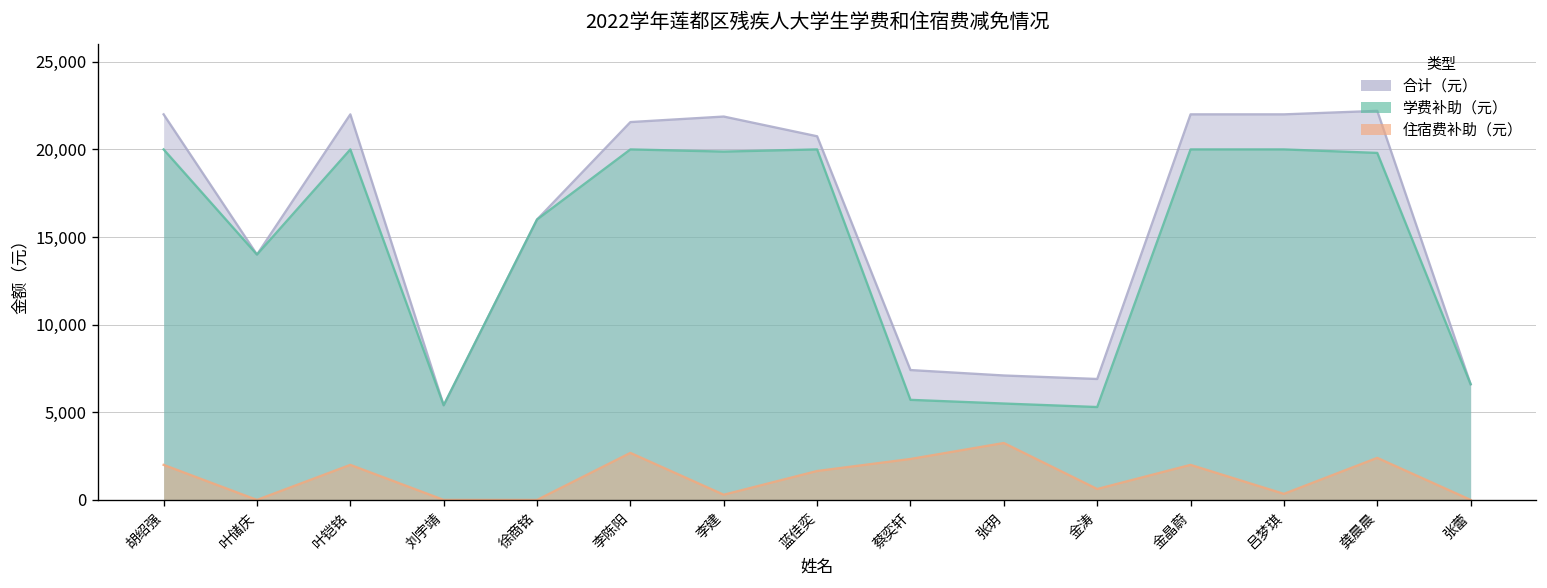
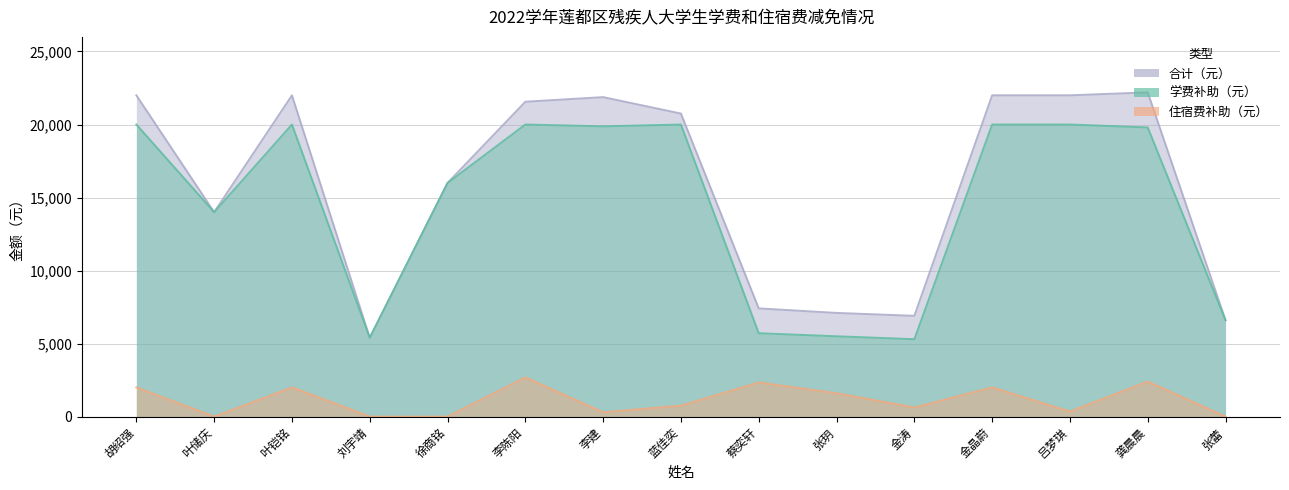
住宿费补助（元）, 蓝佳奕: 1,700 -> 800
住宿费补助（元）, 张玥: 3,200 -> 1,600
